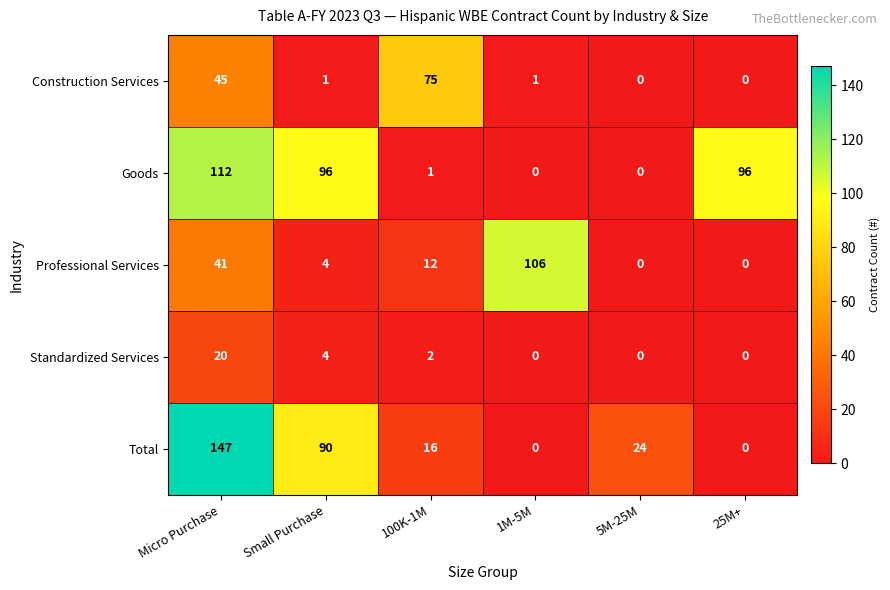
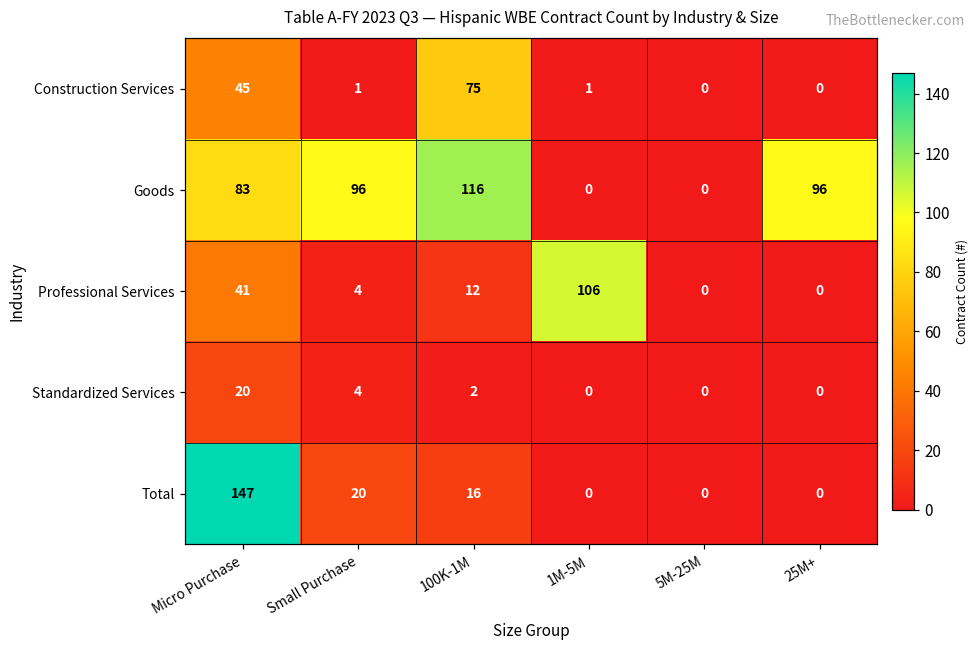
Goods, Micro Purchase: 112 -> 83
Goods, 100K-1M: 1 -> 116
Total, Small Purchase: 90 -> 20
Total, 5M-25M: 24 -> 0
